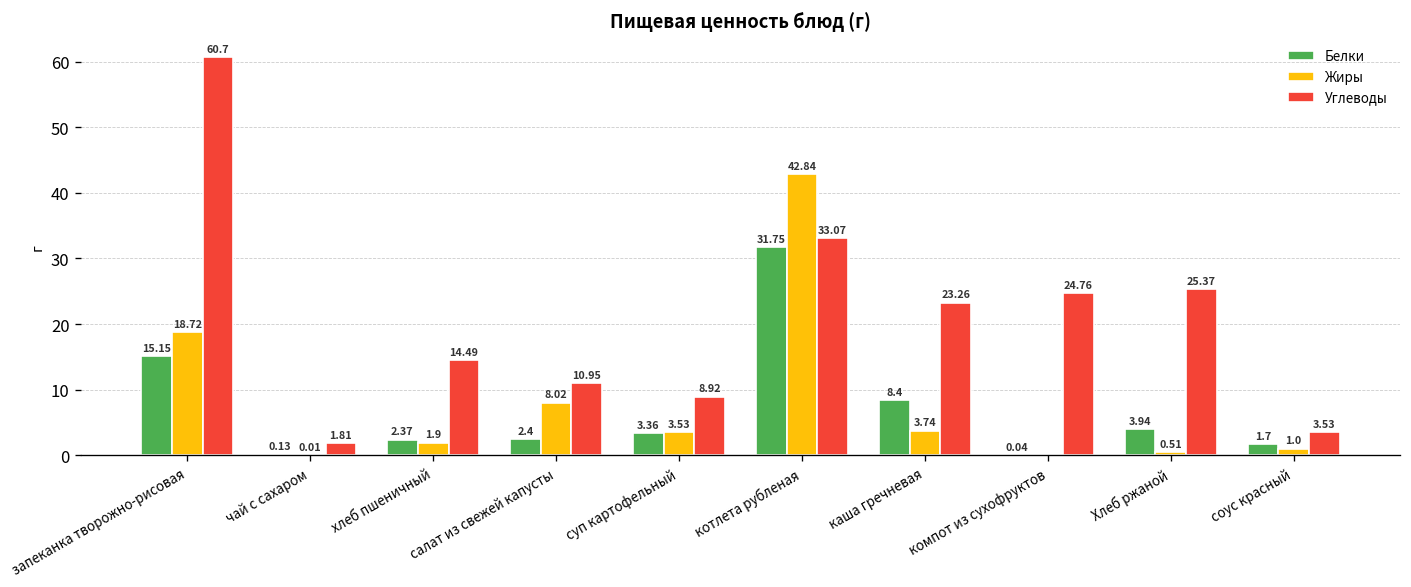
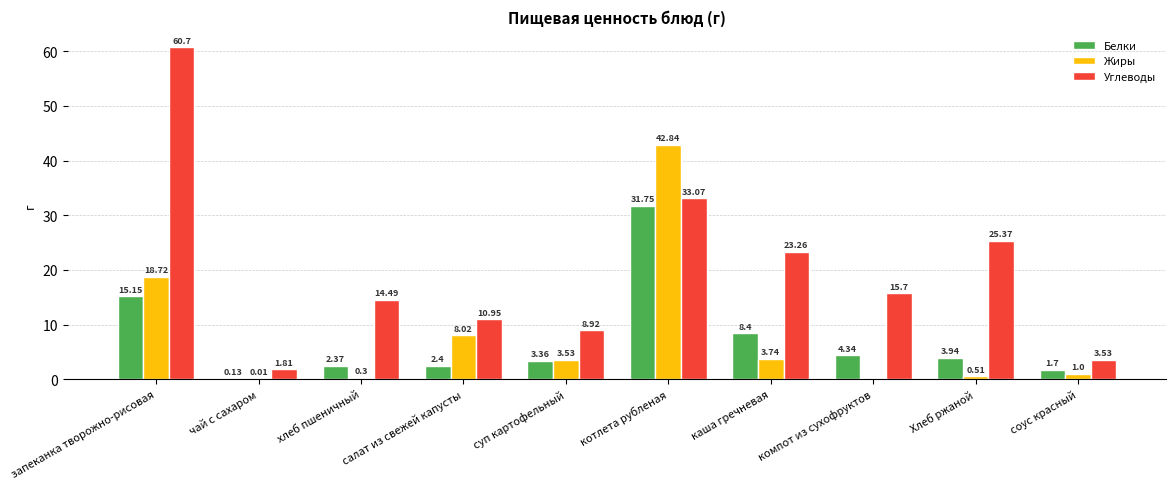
Жиры, хлеб пшеничный: 1.9 -> 0.3
Белки, компот из сухофруктов: 0.04 -> 4.34
Углеводы, компот из сухофруктов: 24.76 -> 15.7
